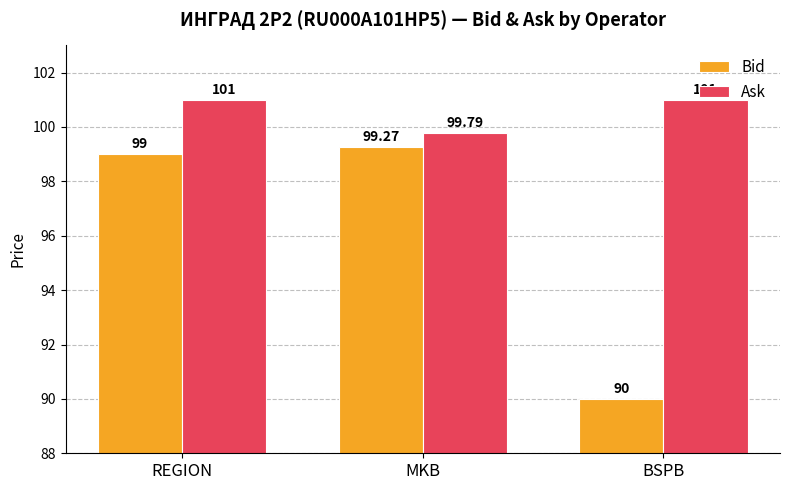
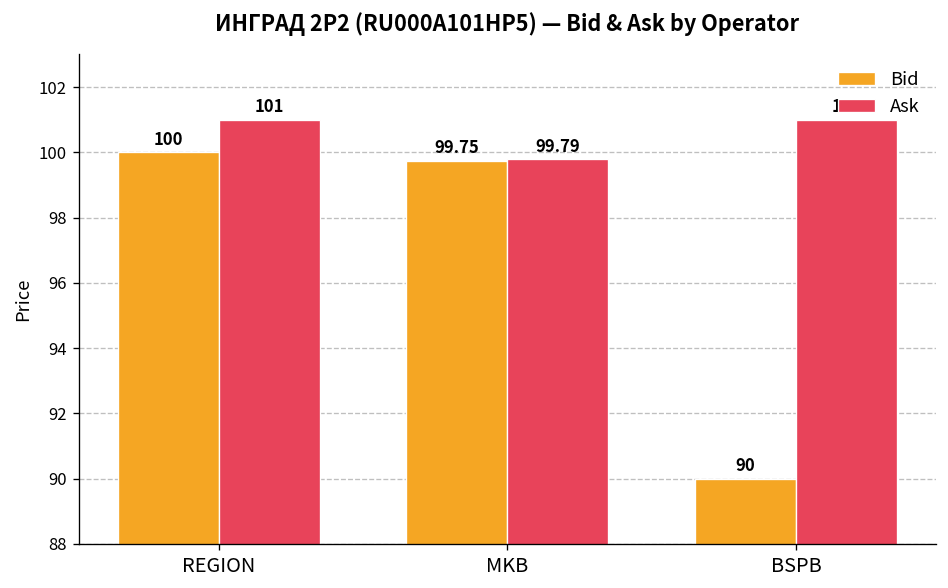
Bid, REGION: 99 -> 100
Bid, MKB: 99.27 -> 99.75
